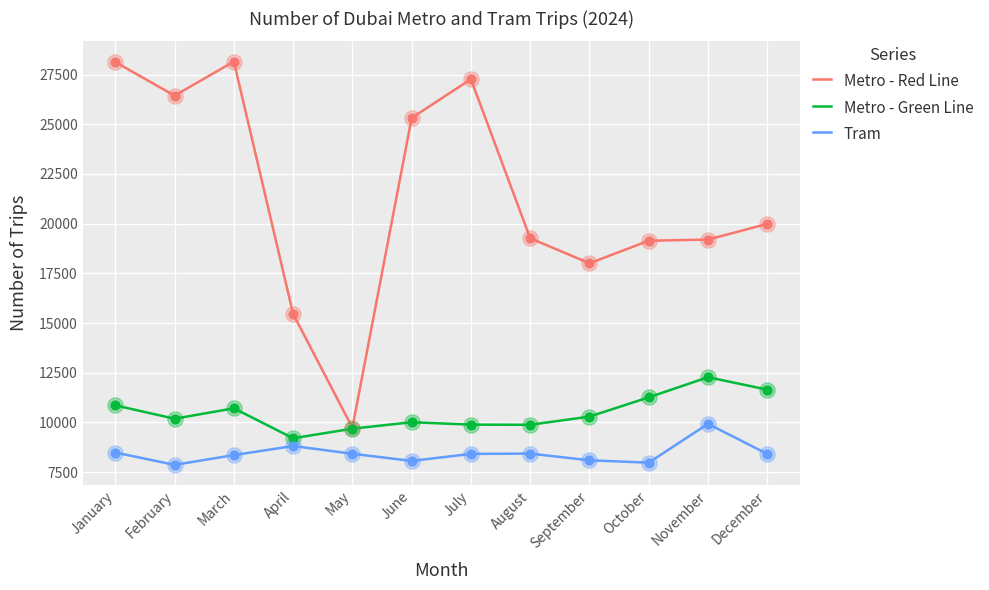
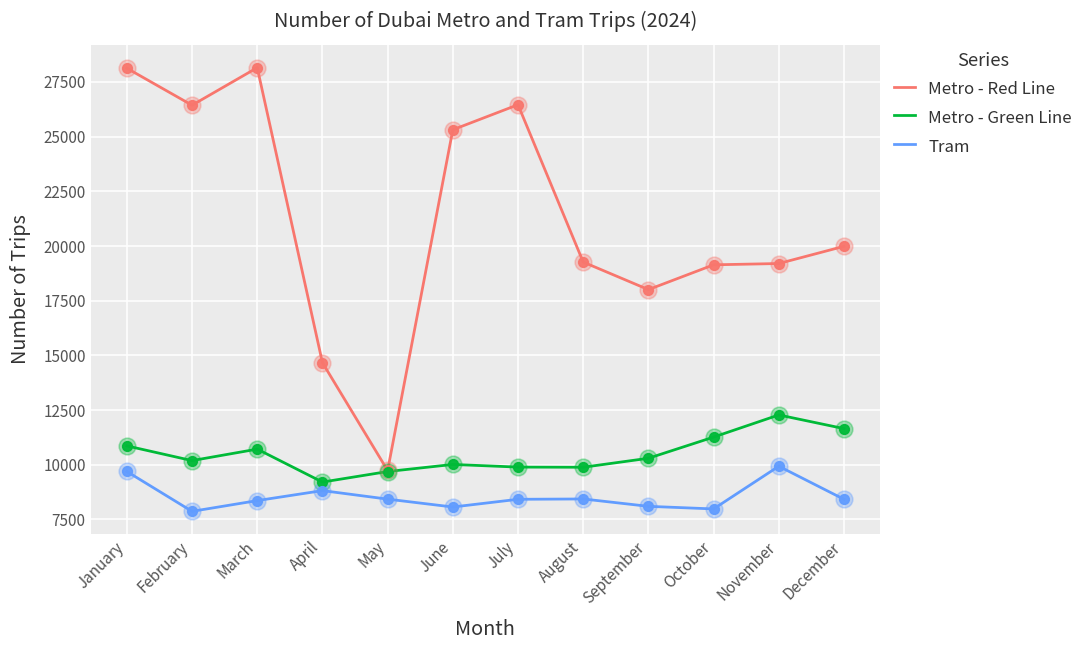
Tram, January: 8500 -> 9700
Metro - Red Line, April: 15500 -> 14700
Metro - Red Line, July: 27300 -> 26500
